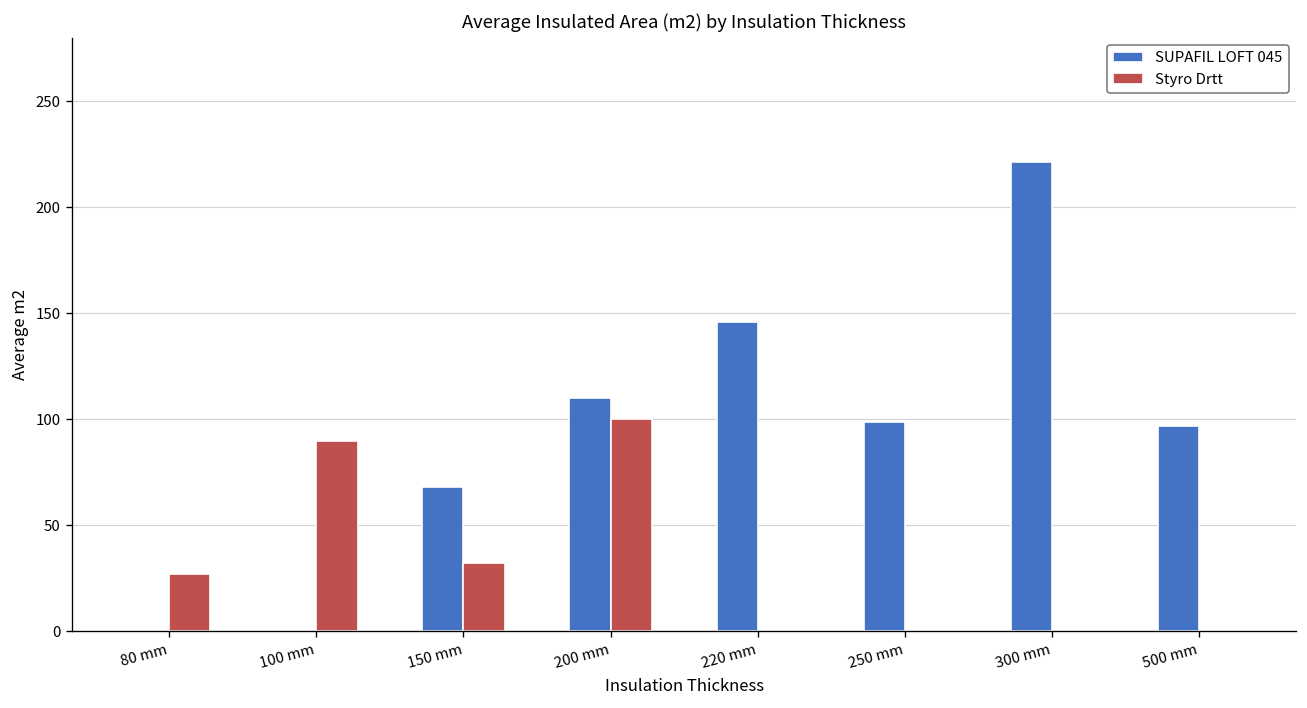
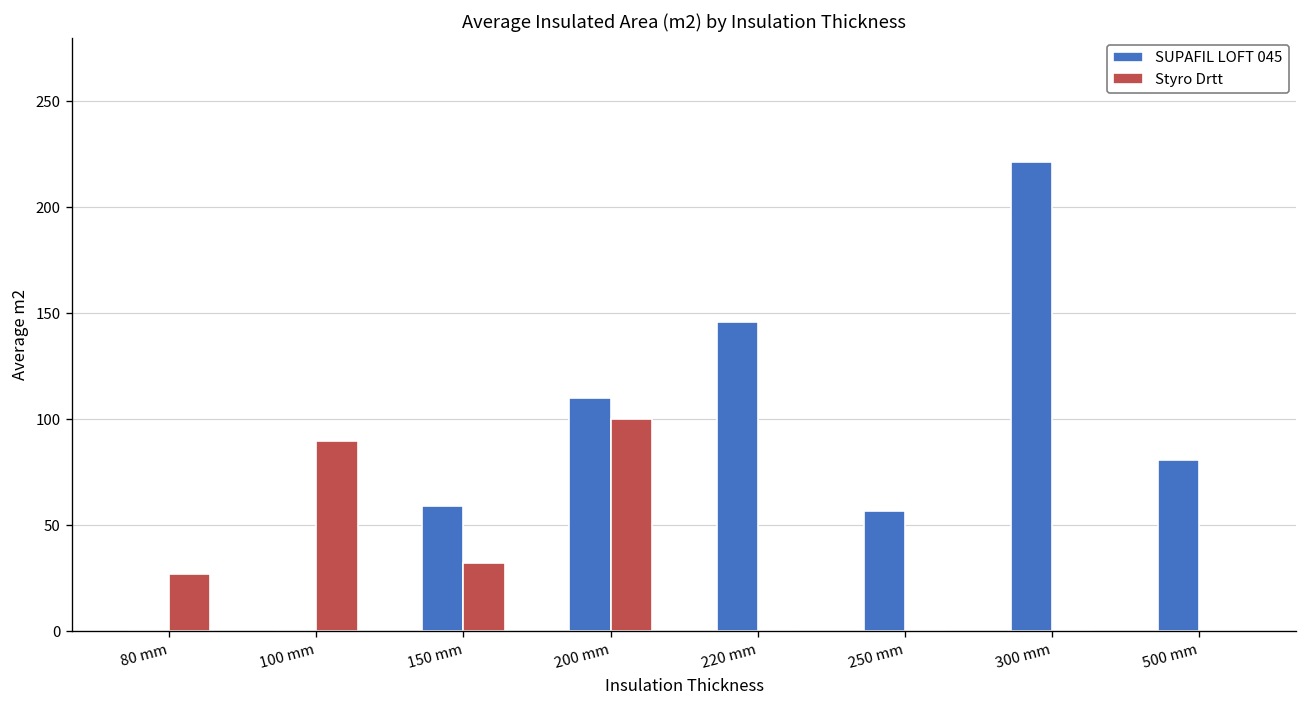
SUPAFIL LOFT 045, 150 mm: 68 -> 59
SUPAFIL LOFT 045, 250 mm: 99 -> 57
SUPAFIL LOFT 045, 500 mm: 97 -> 81
